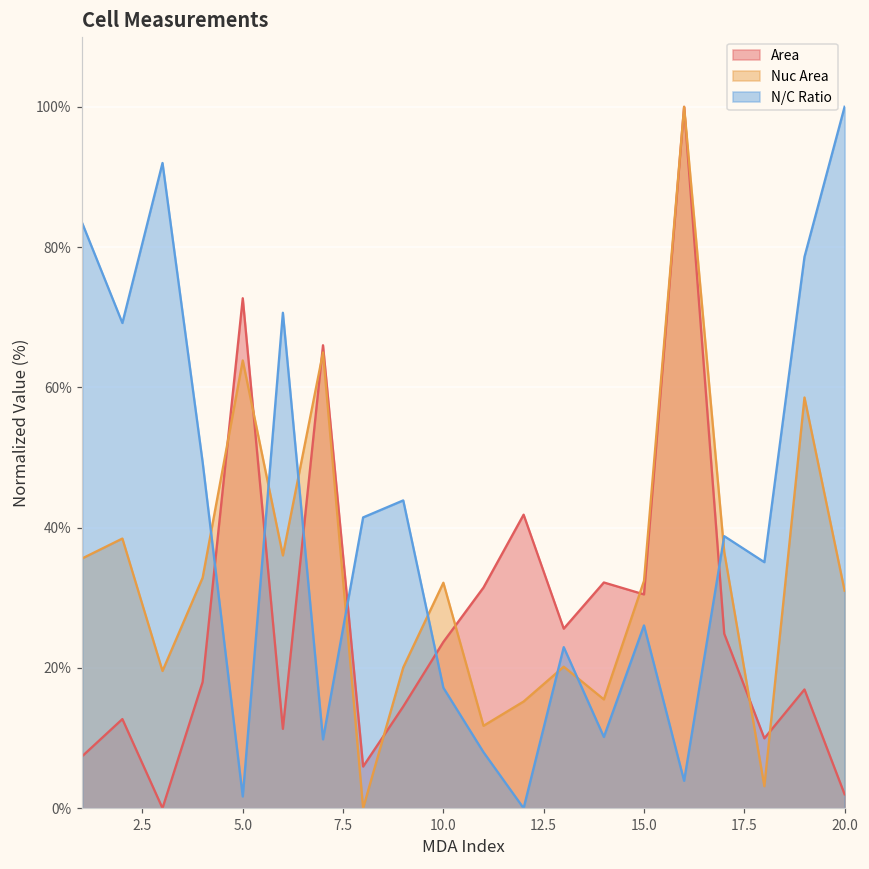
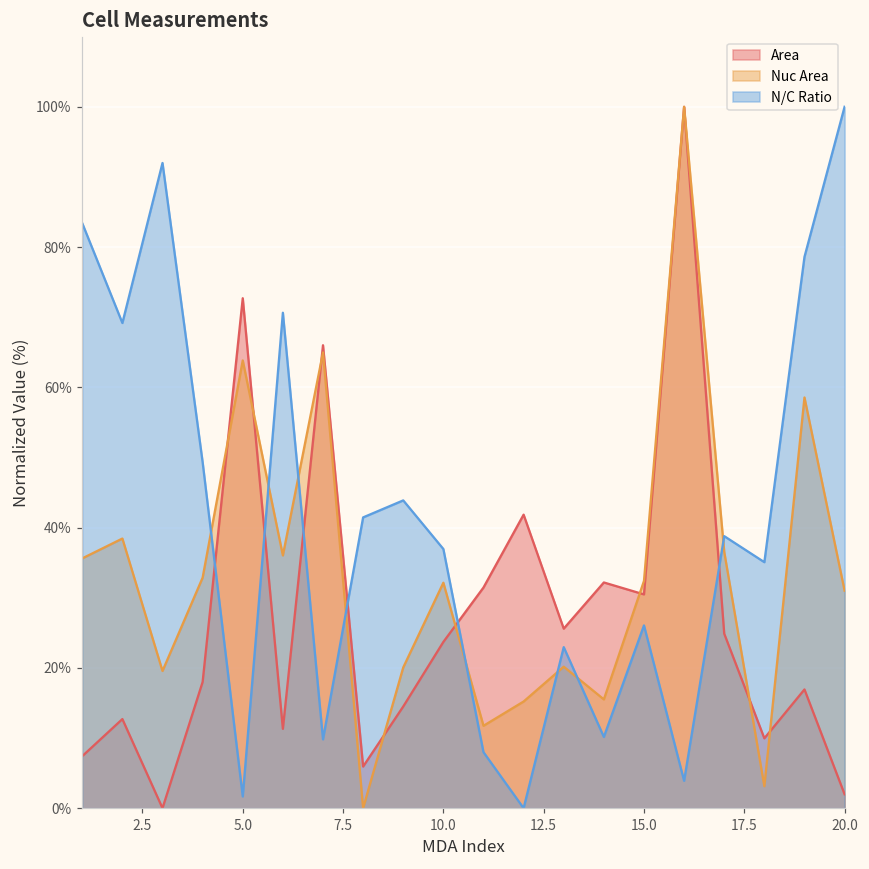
N/C Ratio, 10.0: 17% -> 37%
